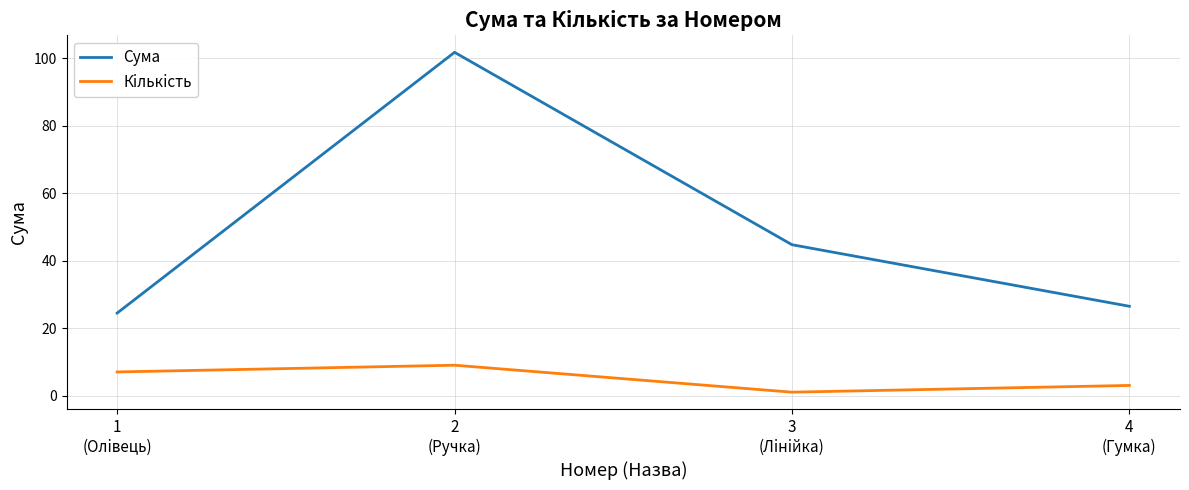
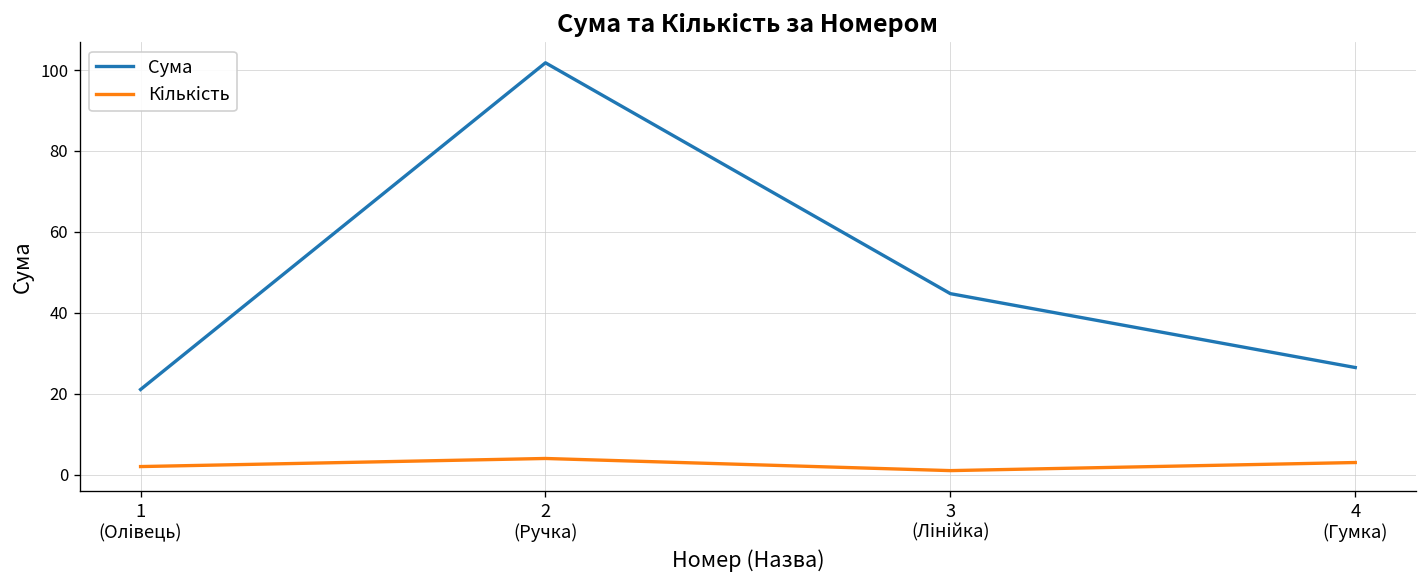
Сума, 1 (Олiвець): 24 -> 21
Кiлькiсть, 1 (Олiвець): 7 -> 2
Кiлькiсть, 2 (Ручка): 9 -> 4
